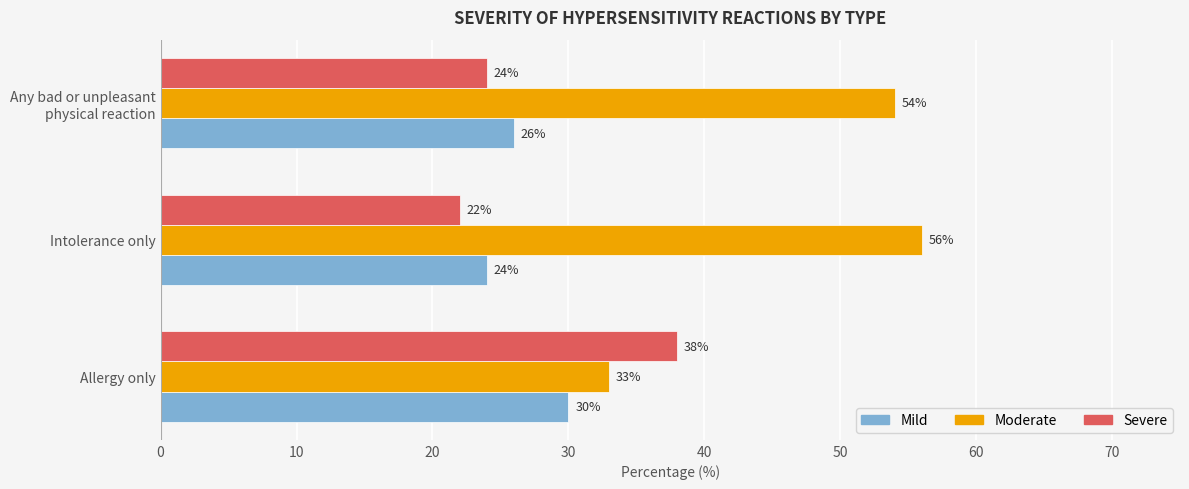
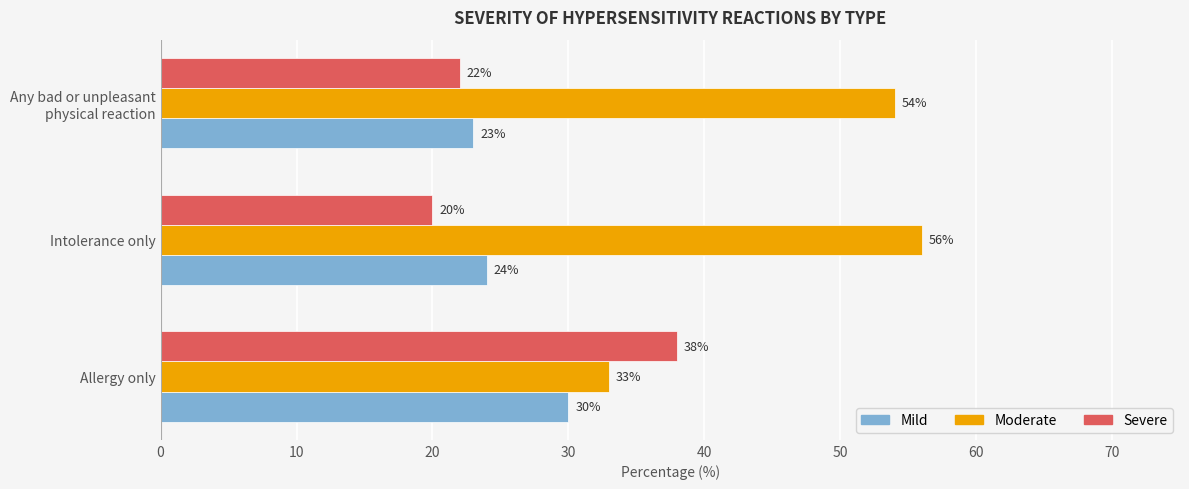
Severe, Any bad or unpleasant physical reaction: 24% -> 22%
Mild, Any bad or unpleasant physical reaction: 26% -> 23%
Severe, Intolerance only: 22% -> 20%
